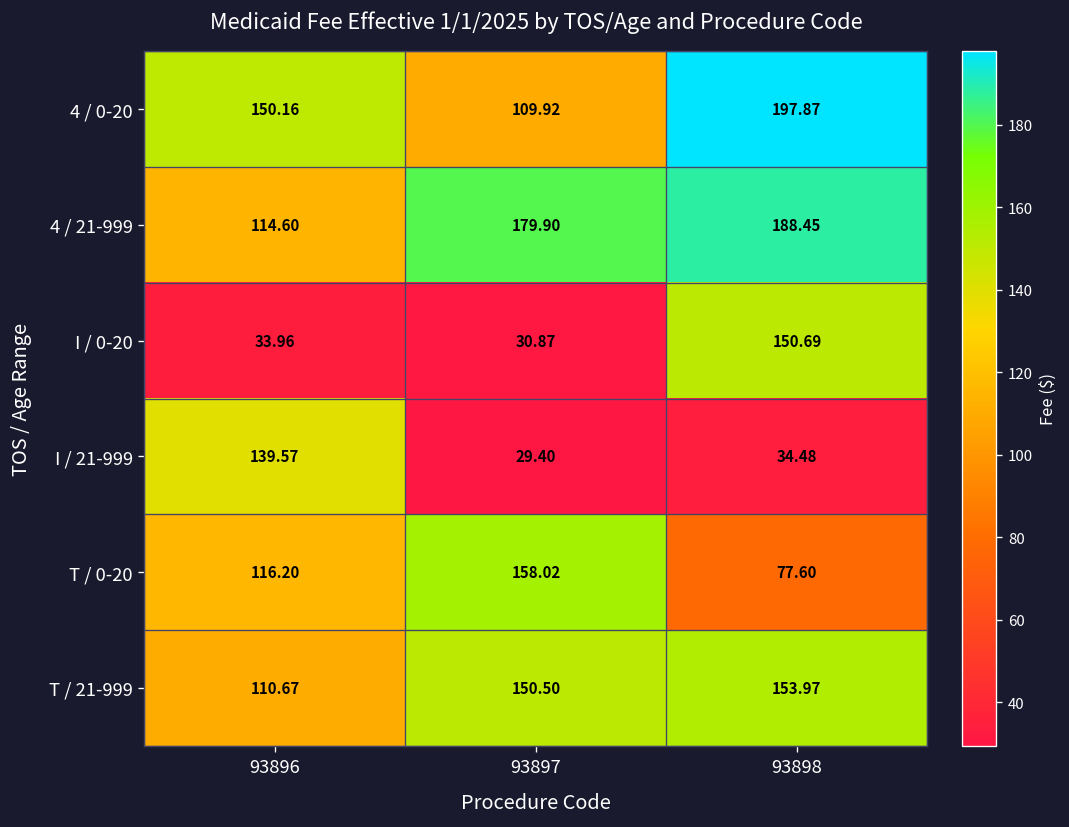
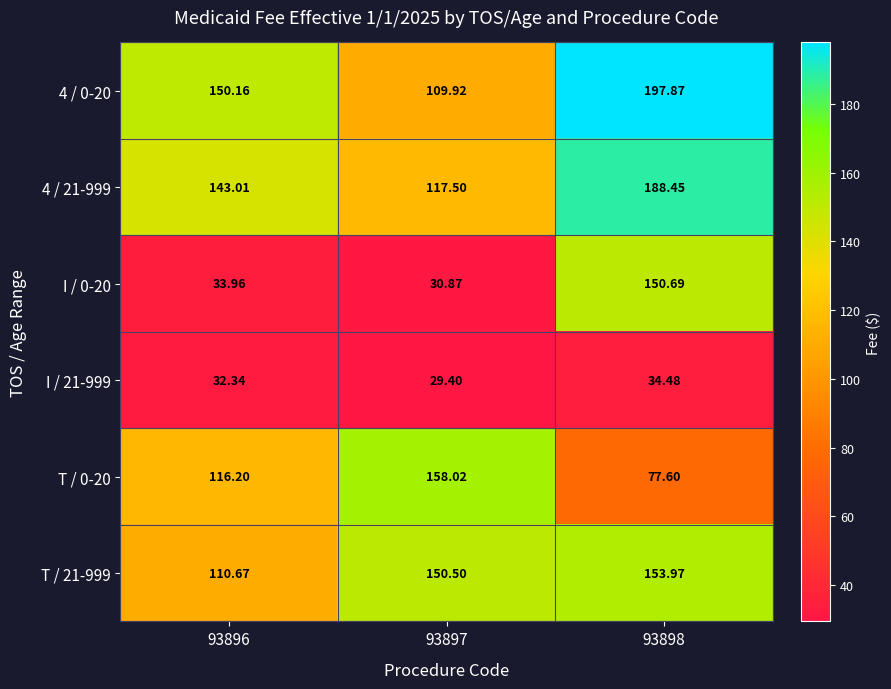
4 / 21-999, 93896: 114.60 -> 143.01
4 / 21-999, 93897: 179.90 -> 117.50
I / 21-999, 93896: 139.57 -> 32.34
